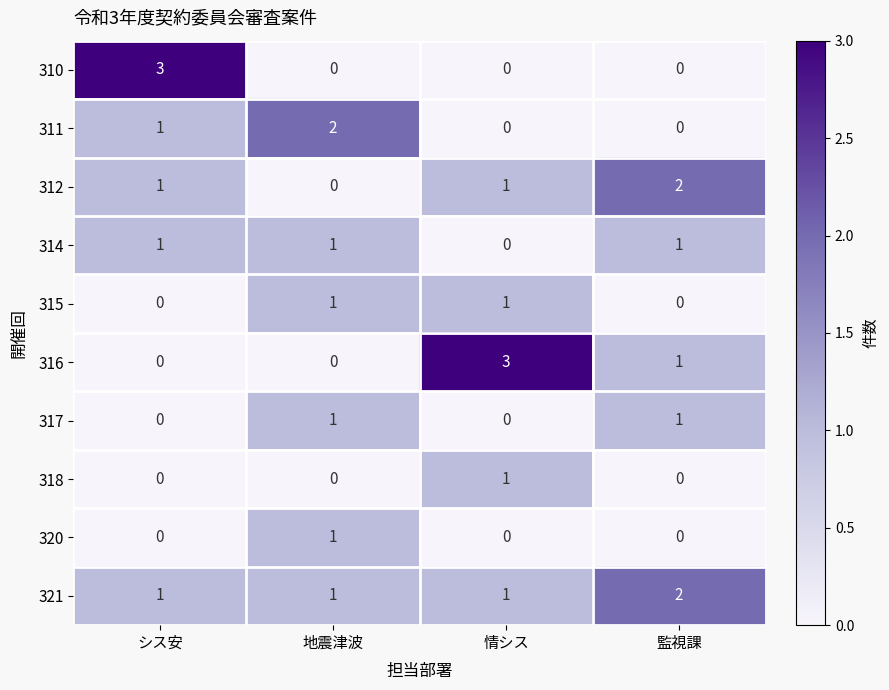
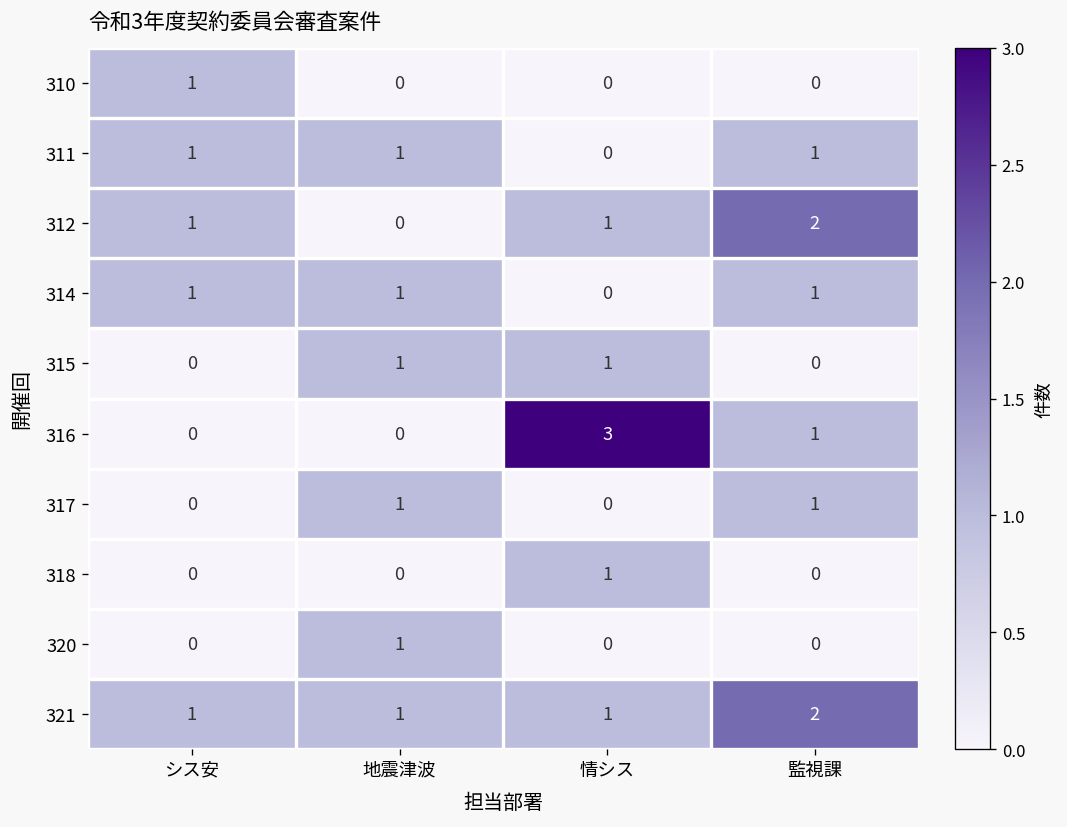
310, シス安: 3 -> 1
311, 地震津波: 2 -> 1
311, 監視課: 0 -> 1
